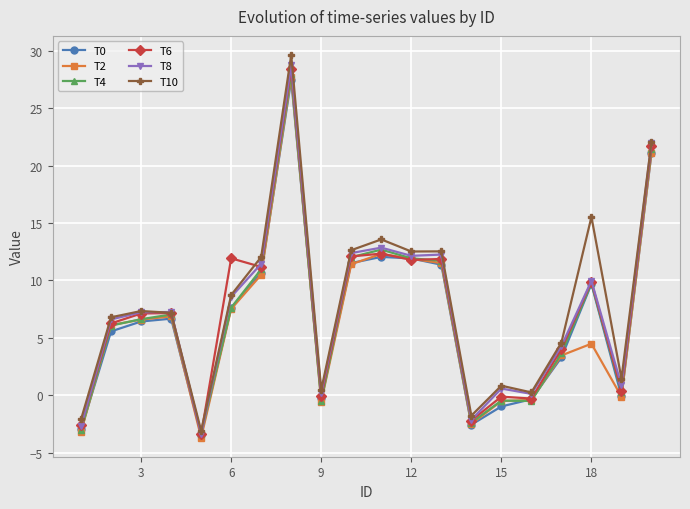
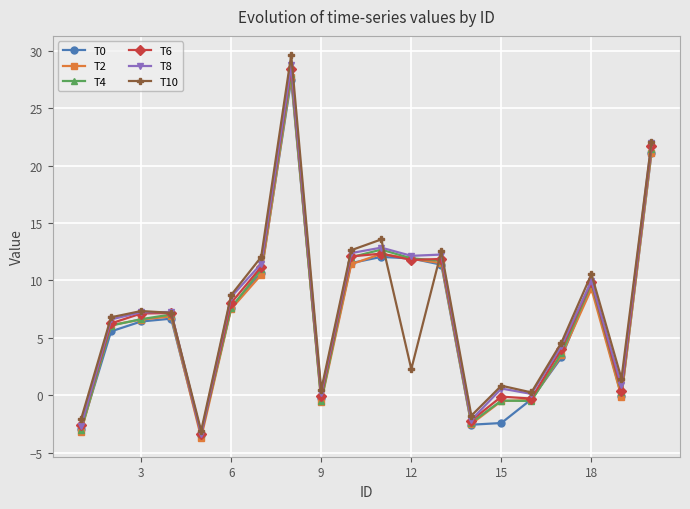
T6, 6: 11.9 -> 8.0
T10, 12: 12.5 -> 2.3
T0, 15: -1.0 -> -2.4
T2, 18: 4.5 -> 9.3
T10, 18: 15.5 -> 10.5
